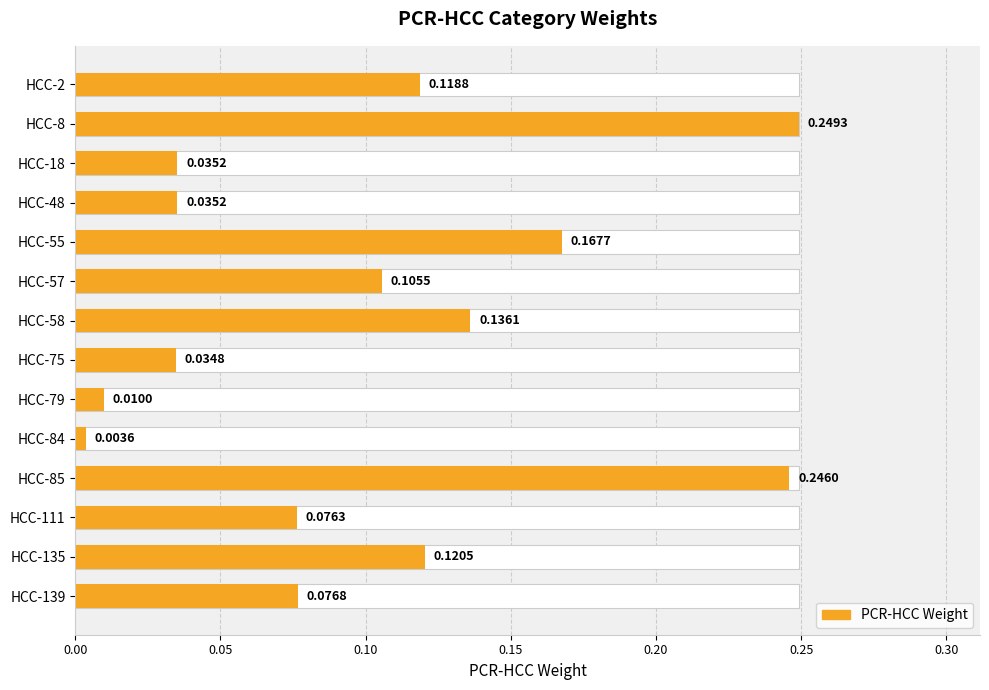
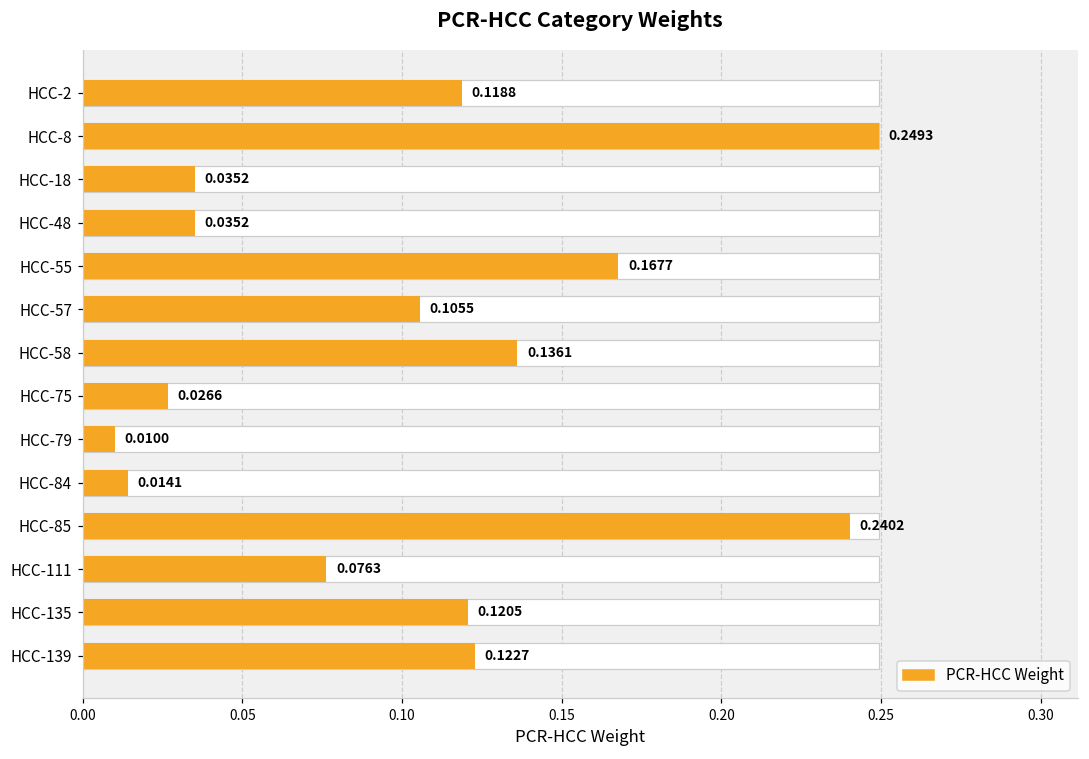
PCR-HCC Weight, HCC-75: 0.0348 -> 0.0266
PCR-HCC Weight, HCC-84: 0.0036 -> 0.0141
PCR-HCC Weight, HCC-85: 0.2460 -> 0.2402
PCR-HCC Weight, HCC-139: 0.0768 -> 0.1227
